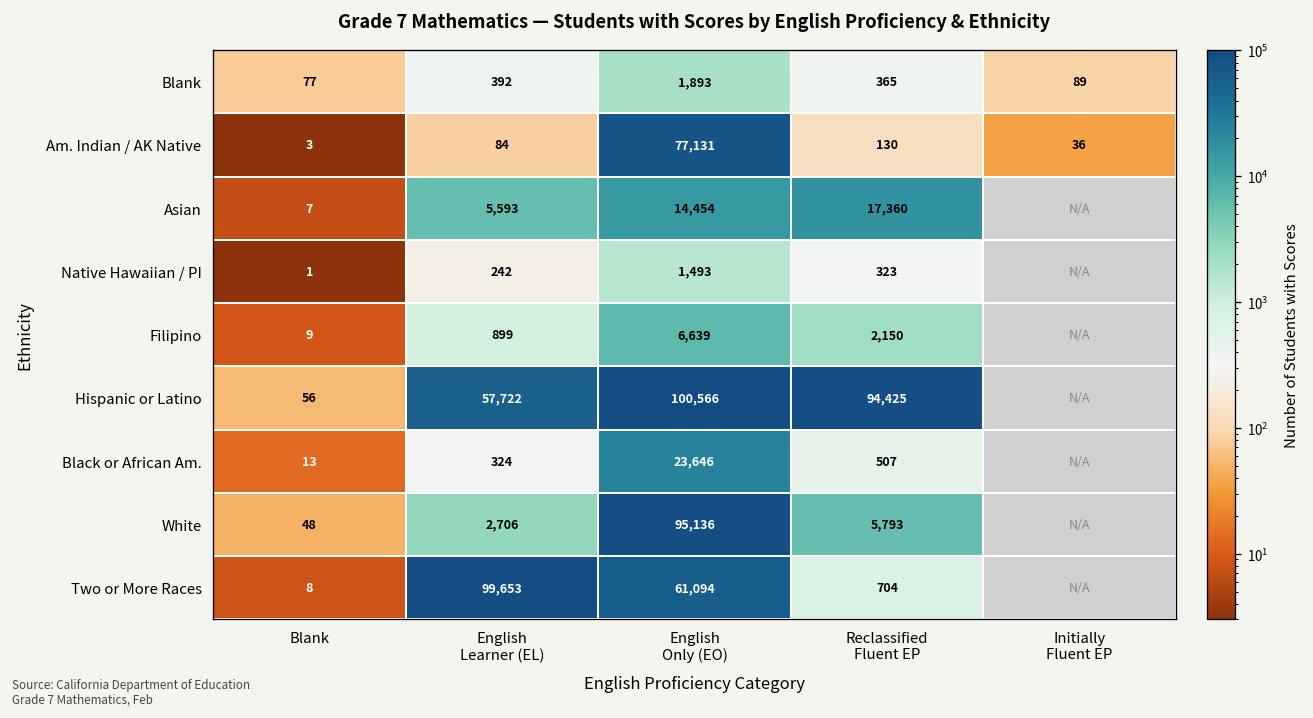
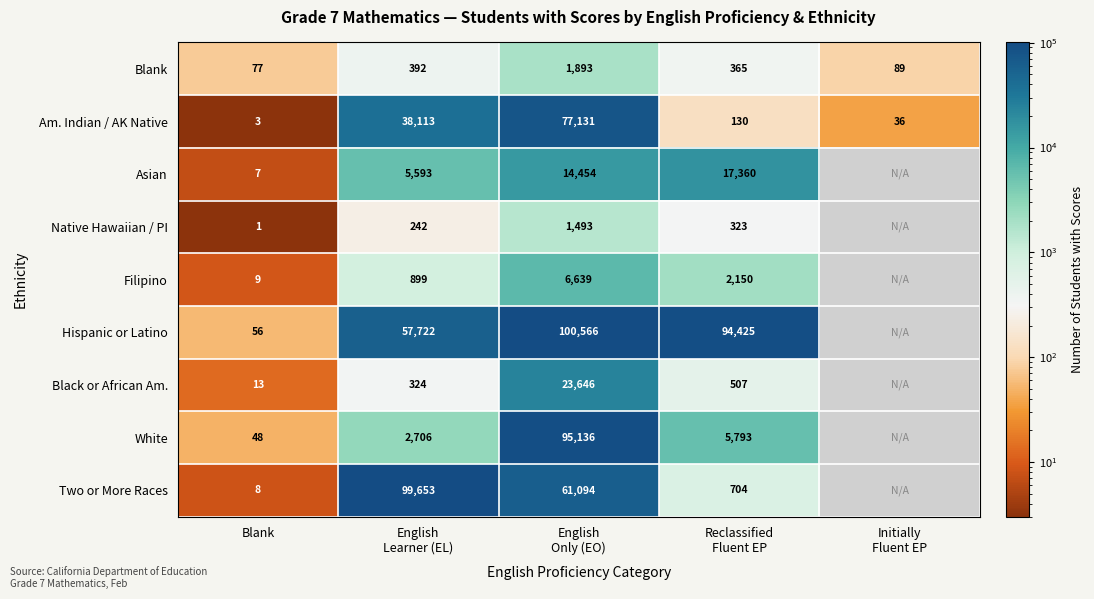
Am. Indian / AK Native, English Learner (EL): 84 -> 38,113
